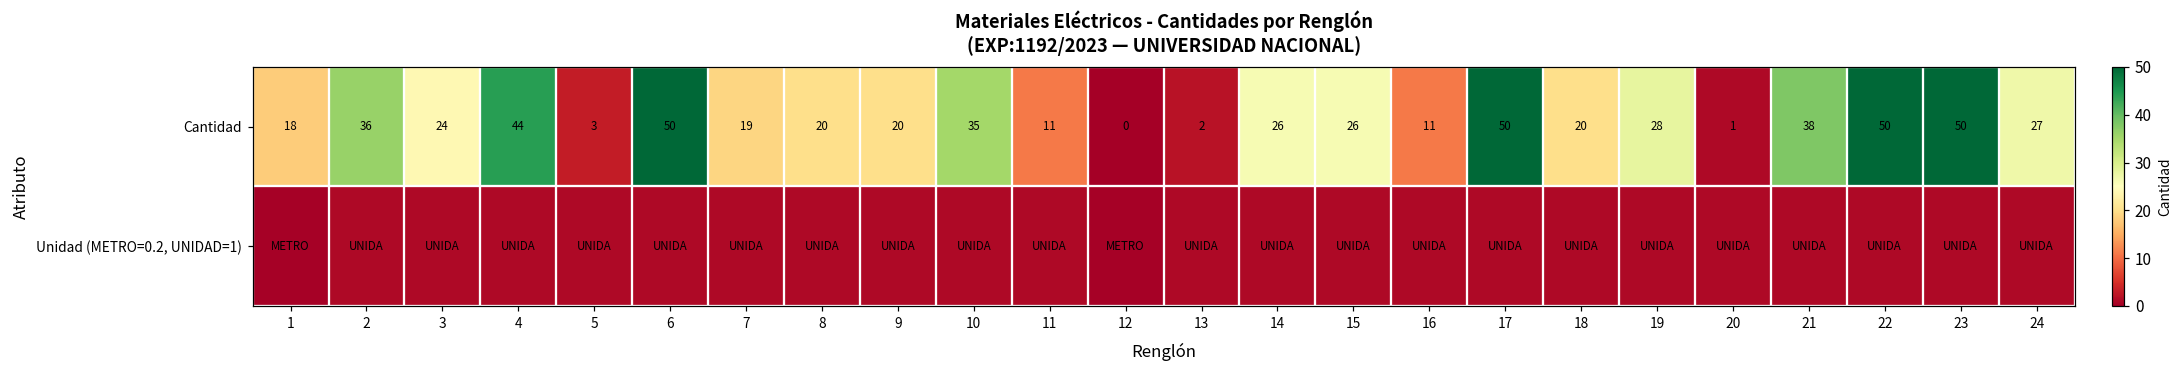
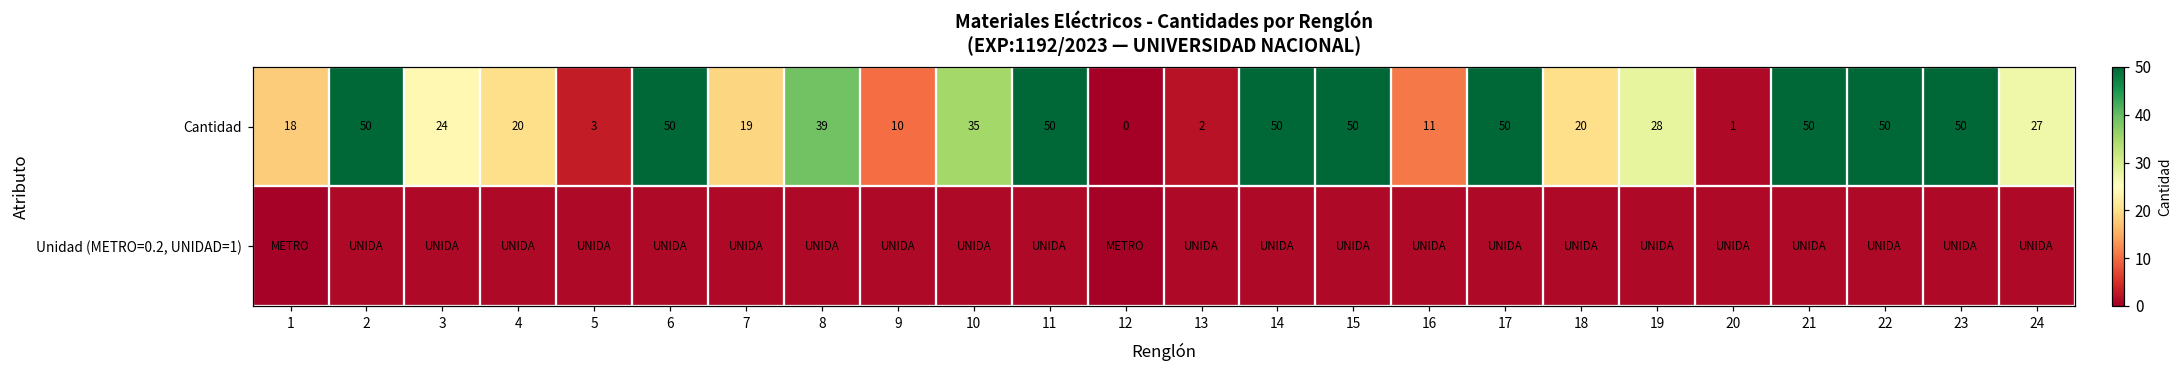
Cantidad, 2: 36 -> 50
Cantidad, 4: 44 -> 20
Cantidad, 8: 20 -> 39
Cantidad, 9: 20 -> 10
Cantidad, 11: 11 -> 50
Cantidad, 14: 26 -> 50
Cantidad, 15: 26 -> 50
Cantidad, 21: 38 -> 50
